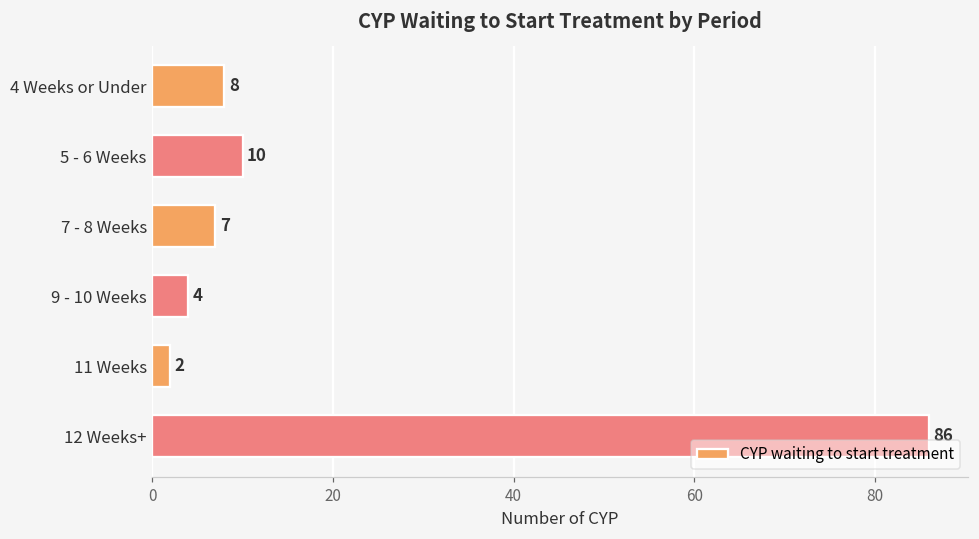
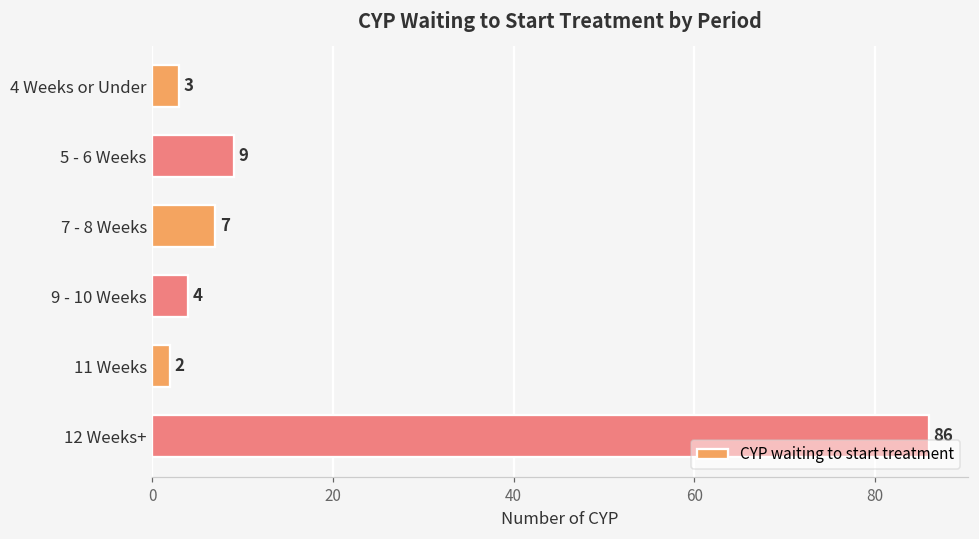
4 Weeks or Under: 8 -> 3
5 - 6 Weeks: 10 -> 9
